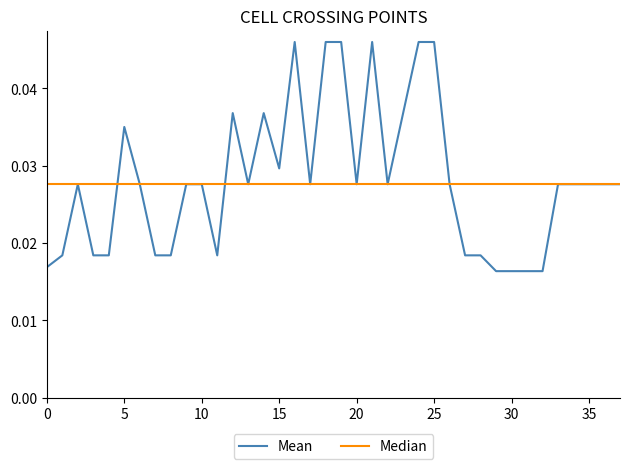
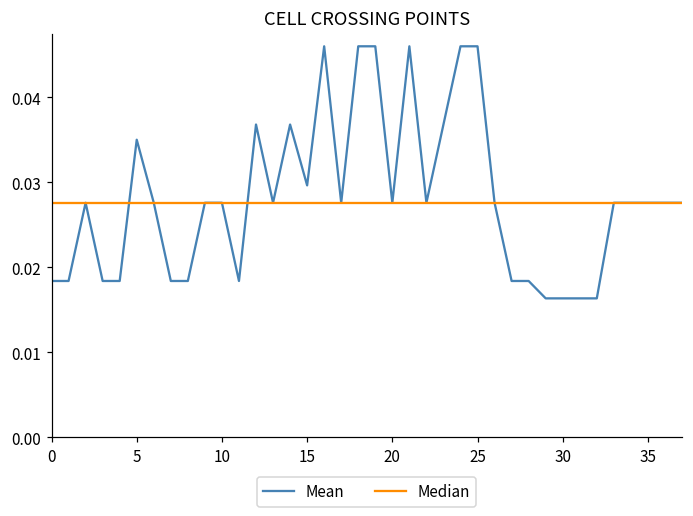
Mean, 0: 0.017 -> 0.018
